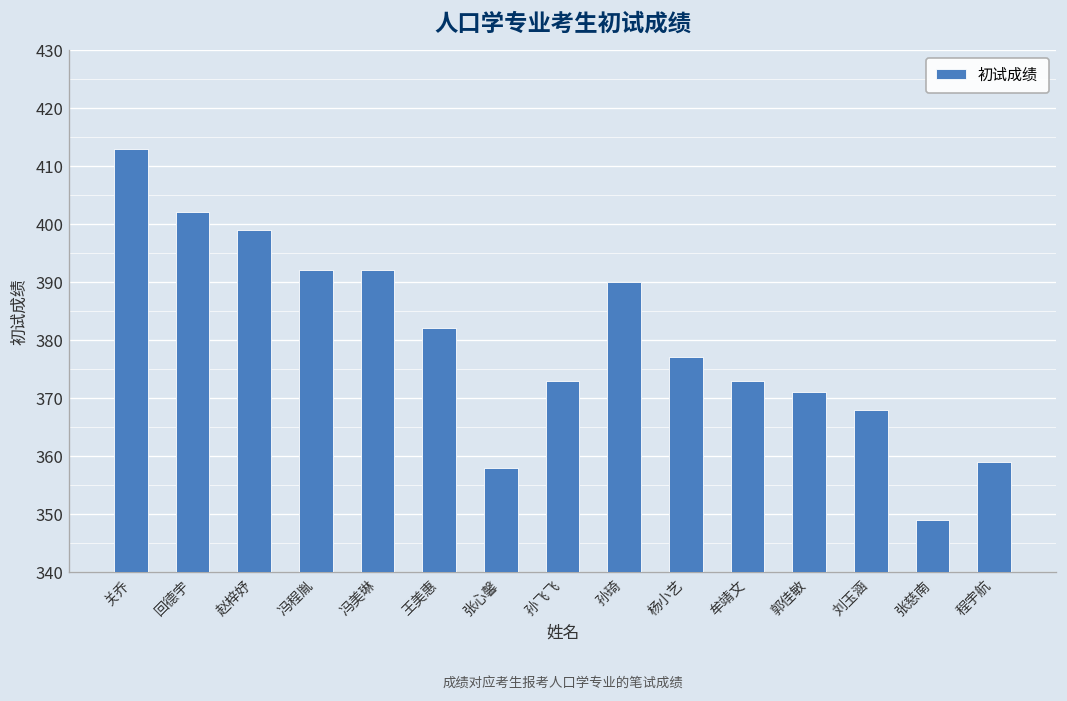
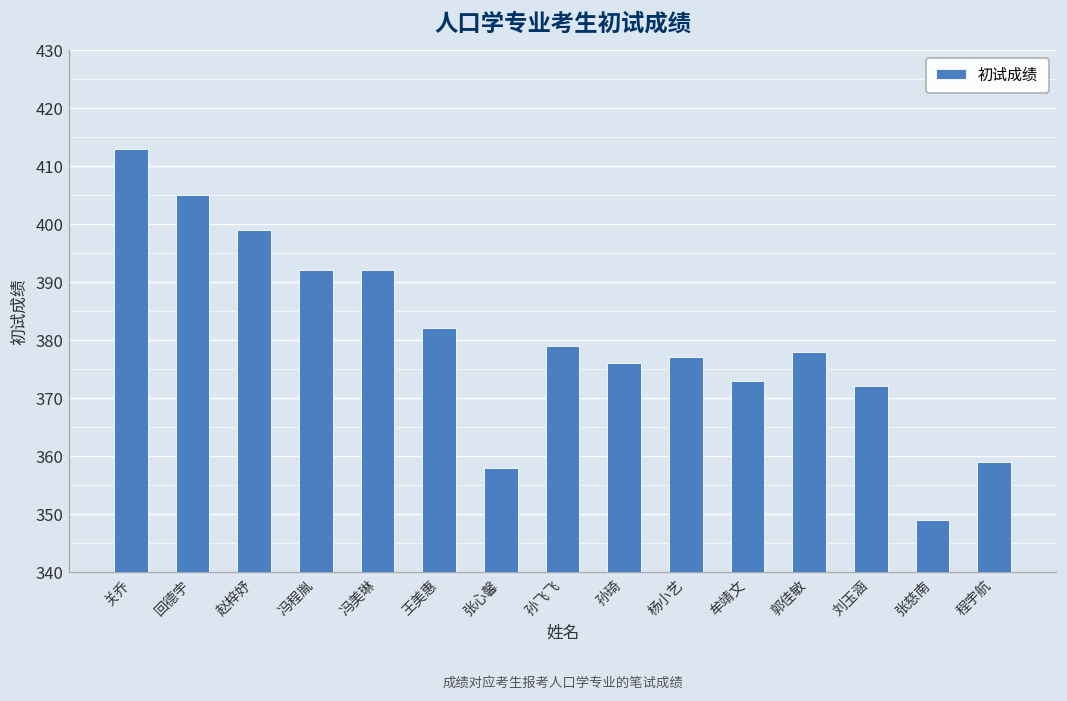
回德宇: 402 -> 405
孙飞飞: 373 -> 379
孙琦: 390 -> 376
郭佳敏: 371 -> 378
刘玉涵: 368 -> 372
